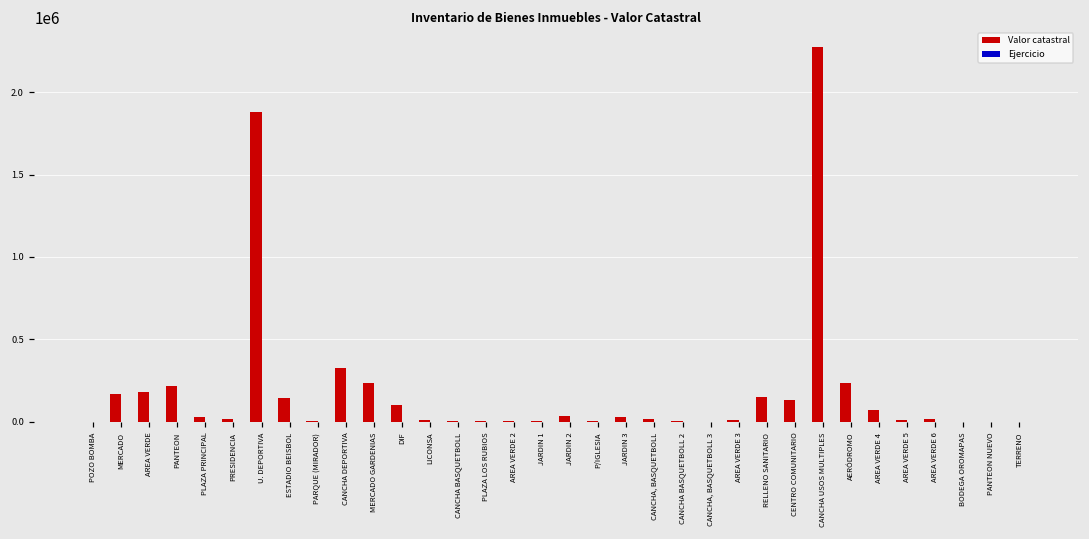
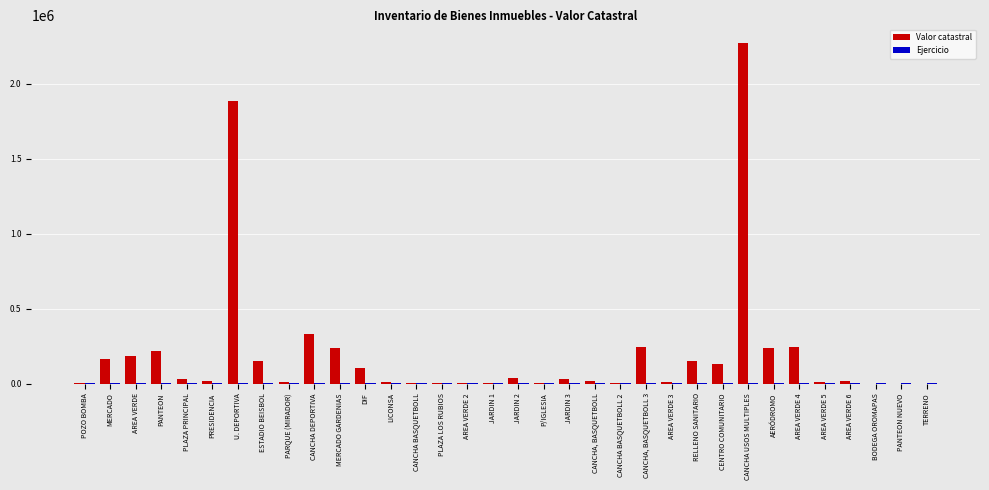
Valor catastral, CANCHA, BASQUETBOLL 3: 0 -> 250000
Valor catastral, AREA VERDE 4: 70000 -> 250000
